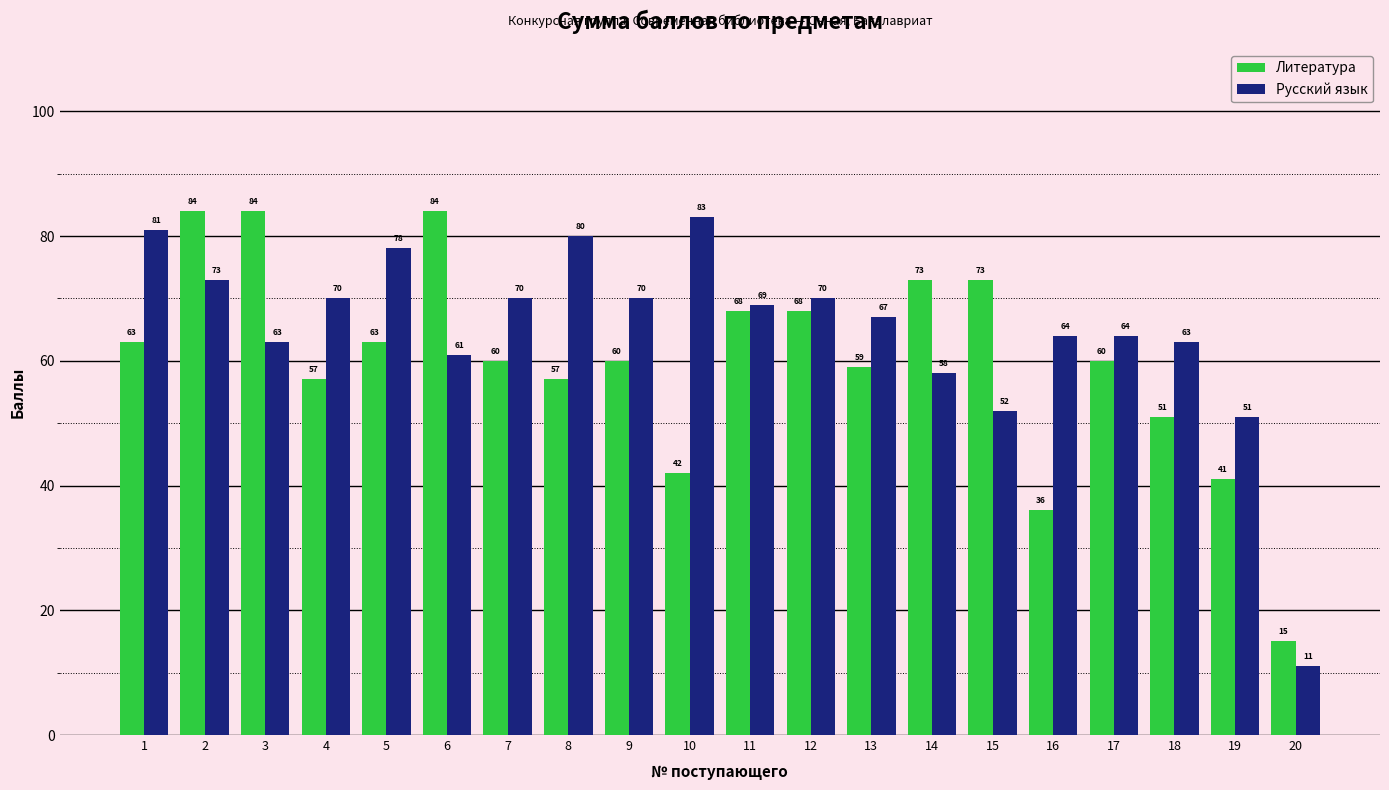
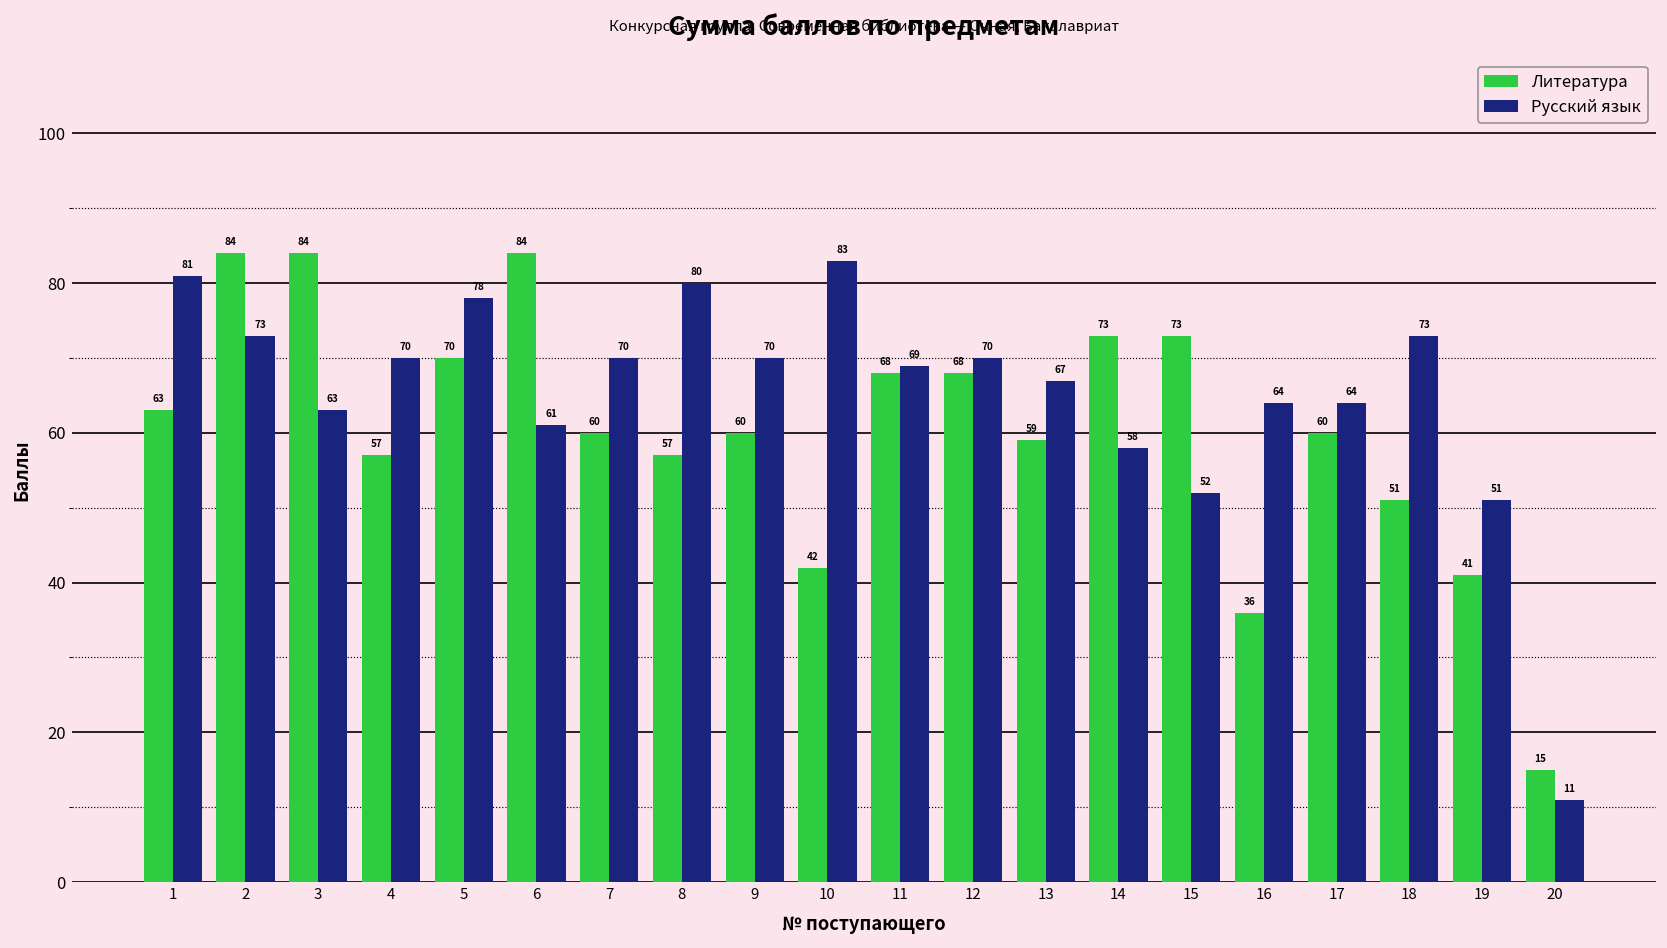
Литература, 5: 63 -> 70
Русский язык, 18: 63 -> 73
